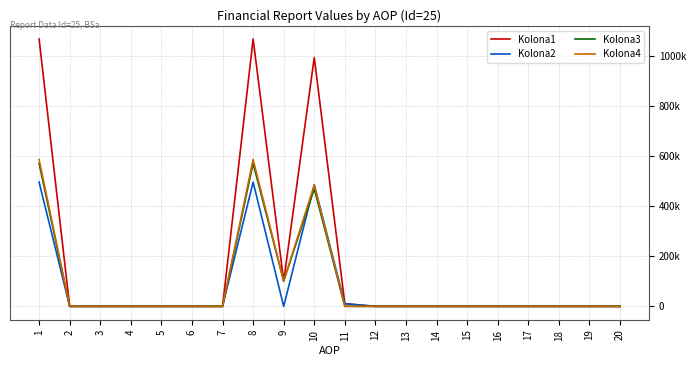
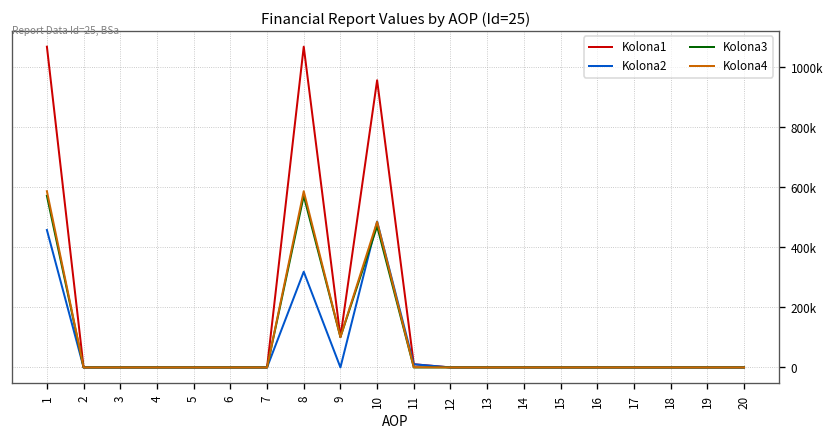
Kolona2, 1: 500000 -> 460000
Kolona2, 8: 500000 -> 320000
Kolona1, 10: 990000 -> 960000
